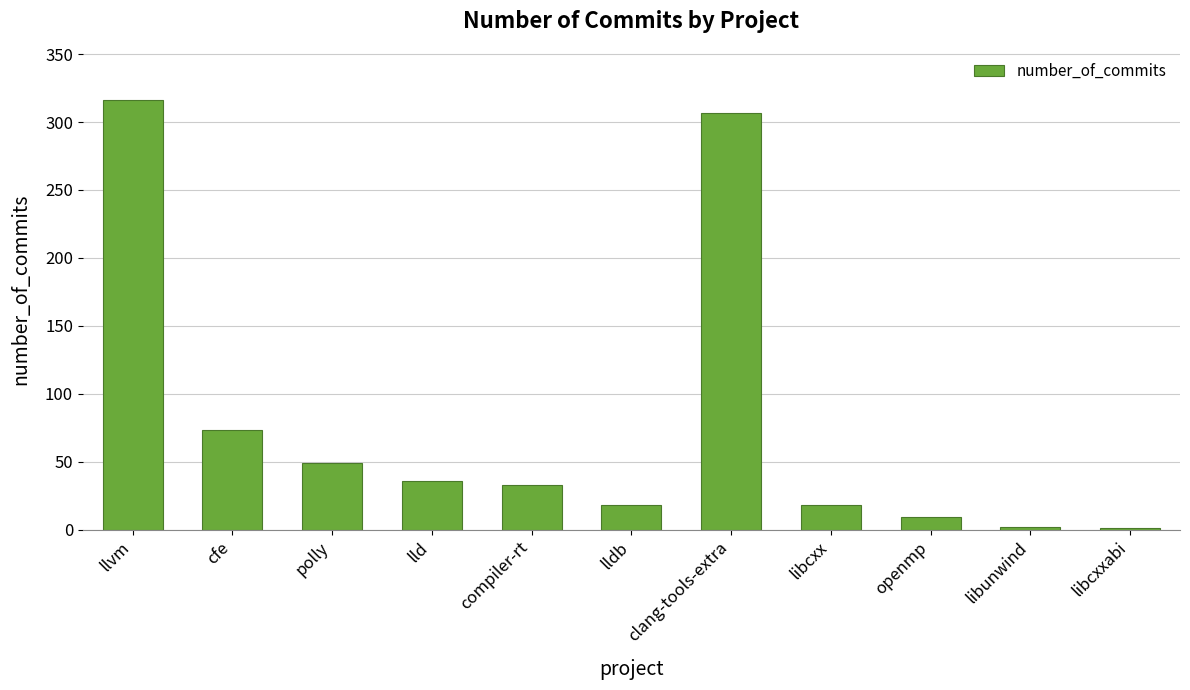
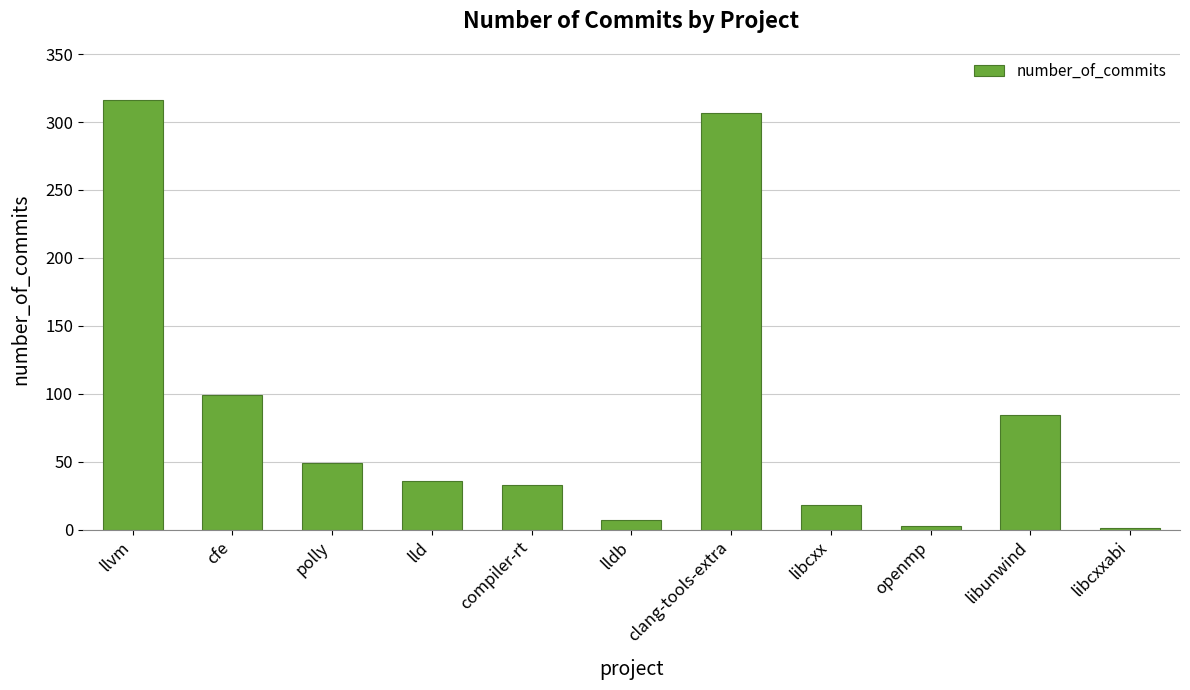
cfe: 73 -> 99
lldb: 18 -> 7
openmp: 9 -> 3
libunwind: 2 -> 84
